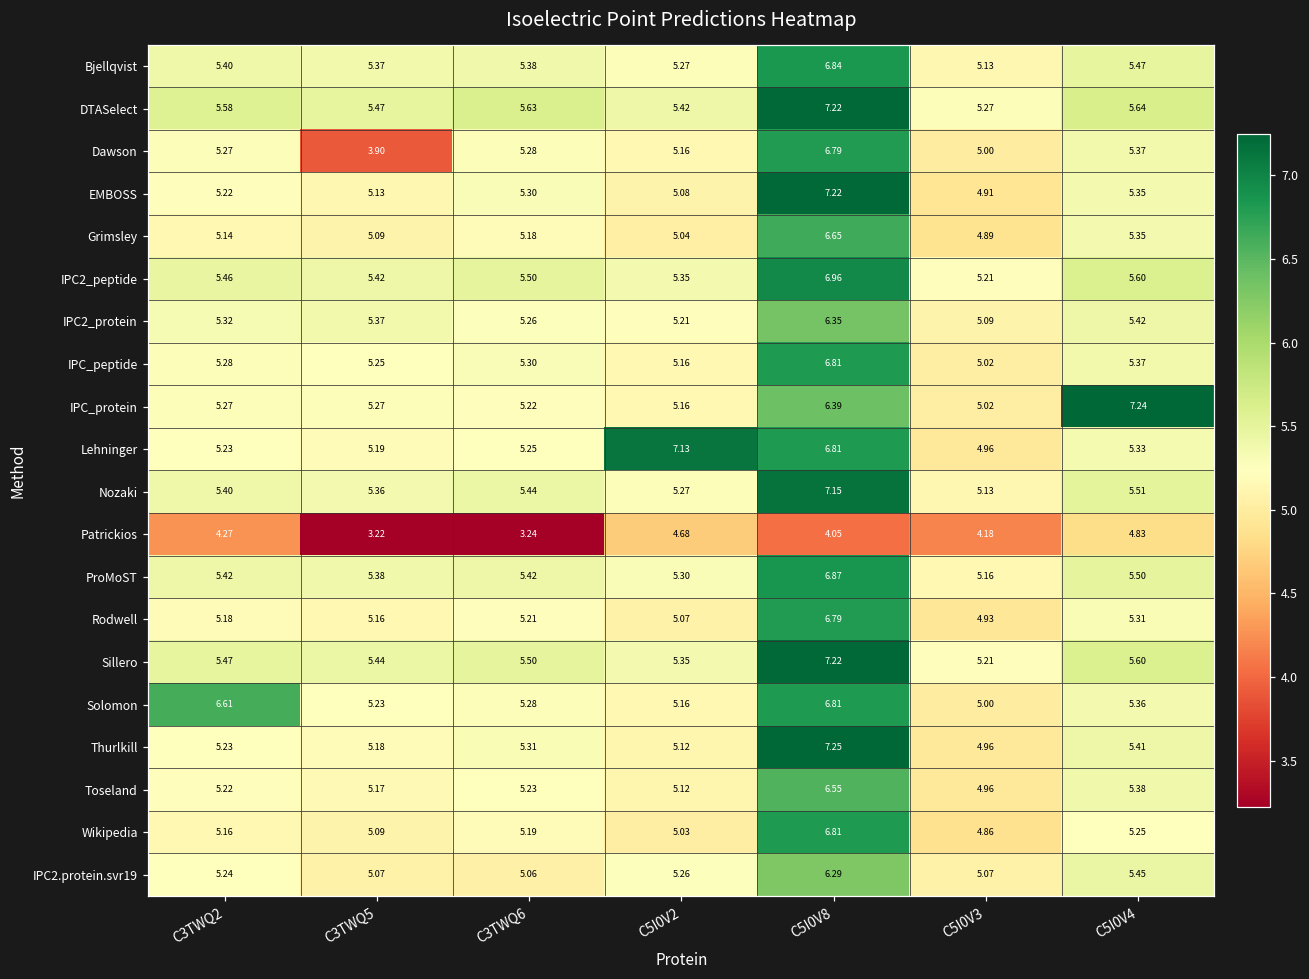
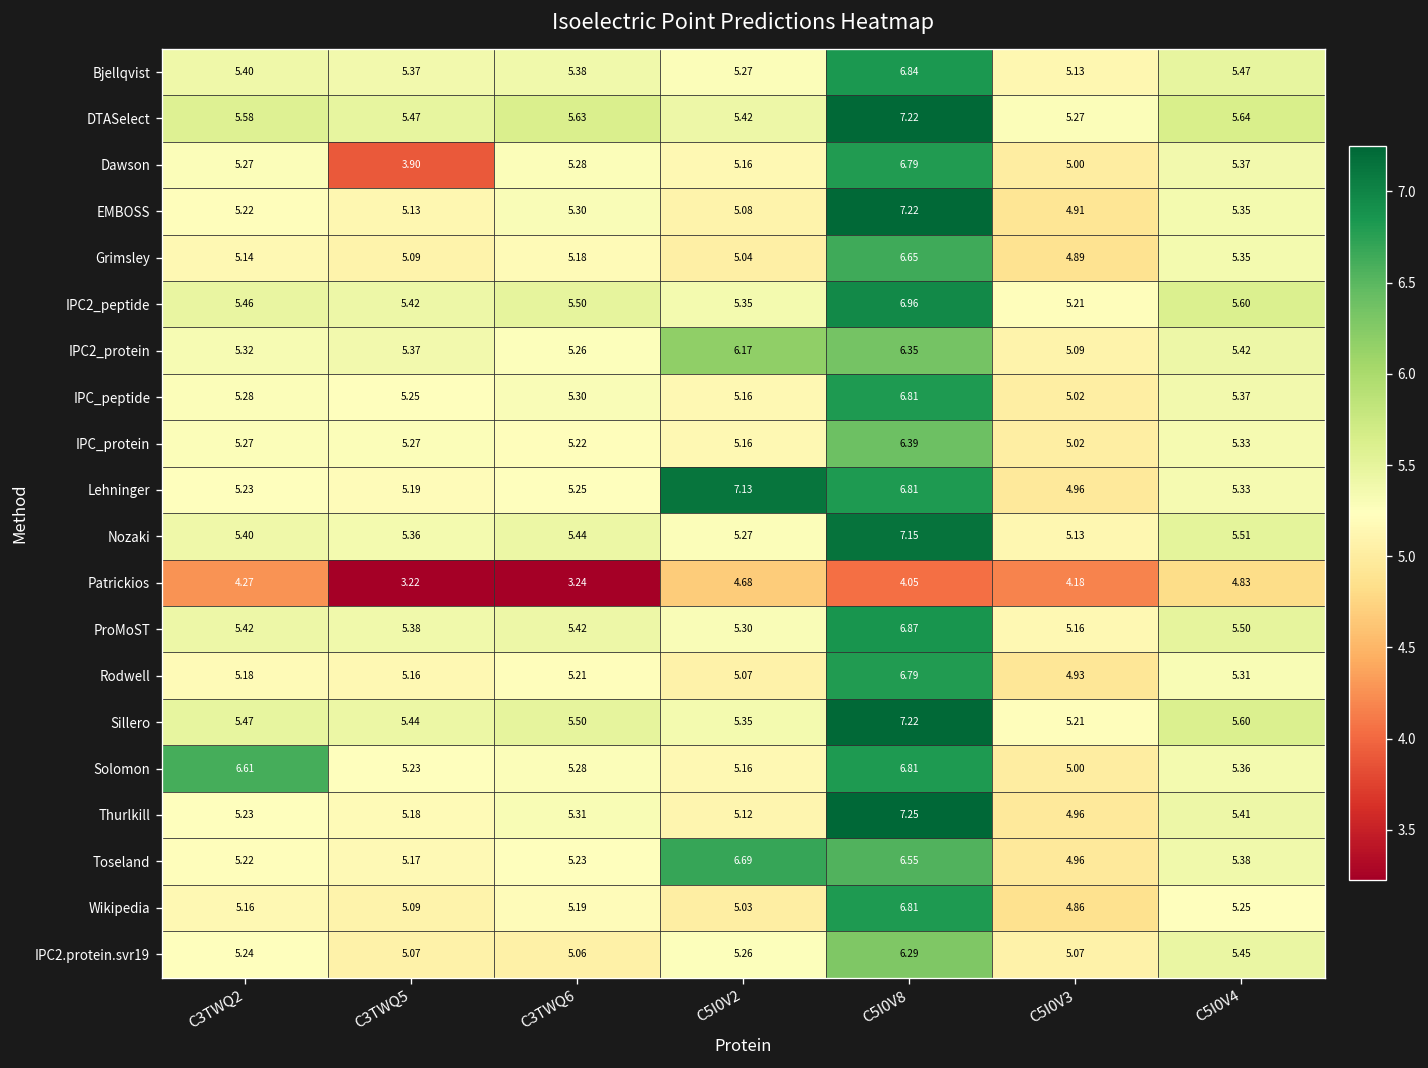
IPC2_protein, C5I0V2: 5.21 -> 6.17
IPC_protein, C5I0V4: 7.24 -> 5.33
Toseland, C5I0V2: 5.12 -> 6.69
